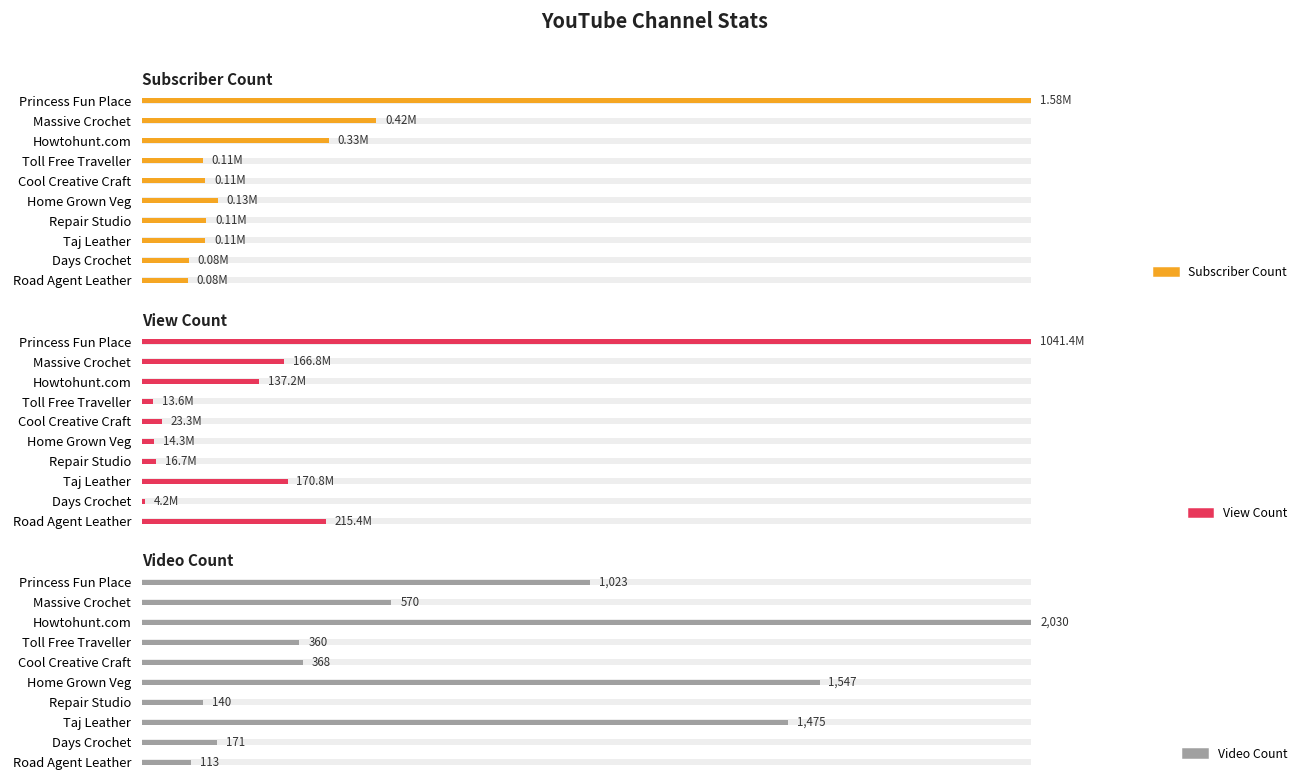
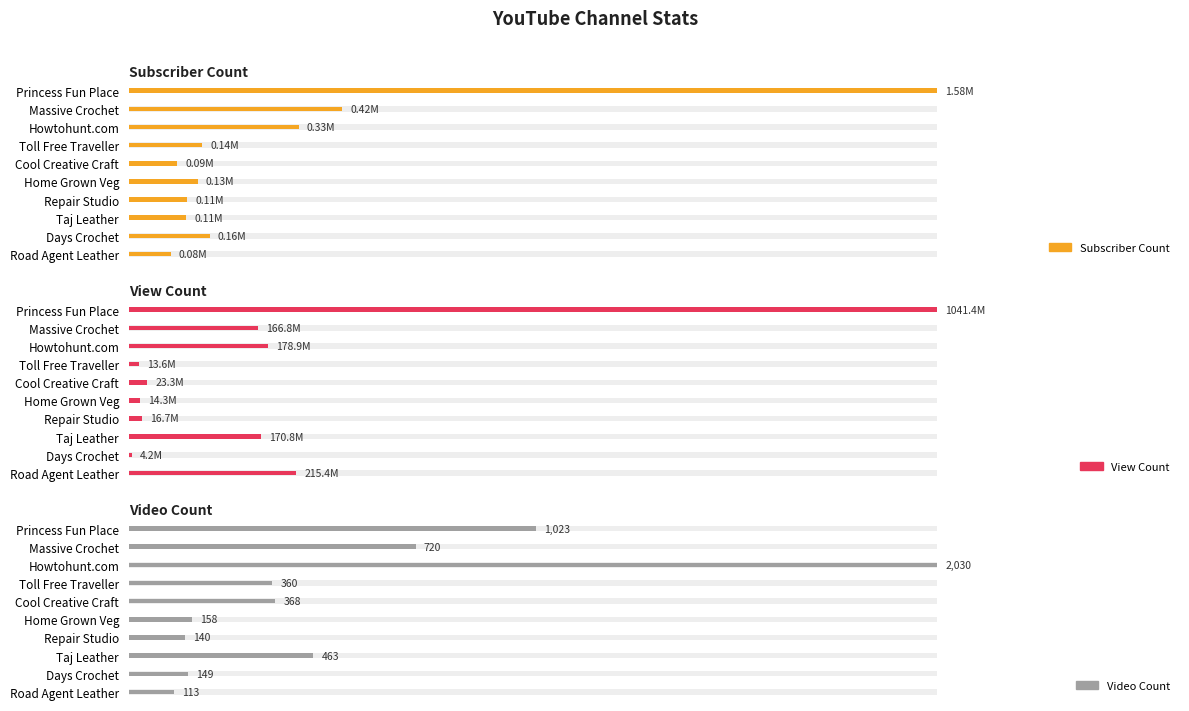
Subscriber Count, Subscriber Count, Toll Free Traveller: 0.11M -> 0.14M
Subscriber Count, Subscriber Count, Cool Creative Craft: 0.11M -> 0.09M
Subscriber Count, Subscriber Count, Days Crochet: 0.08M -> 0.16M
View Count, View Count, Howtohunt.com: 137.2M -> 178.9M
Video Count, Video Count, Massive Crochet: 570 -> 720
Video Count, Video Count, Home Grown Veg: 1,547 -> 158
Video Count, Video Count, Taj Leather: 1,475 -> 463
Video Count, Video Count, Days Crochet: 171 -> 149
